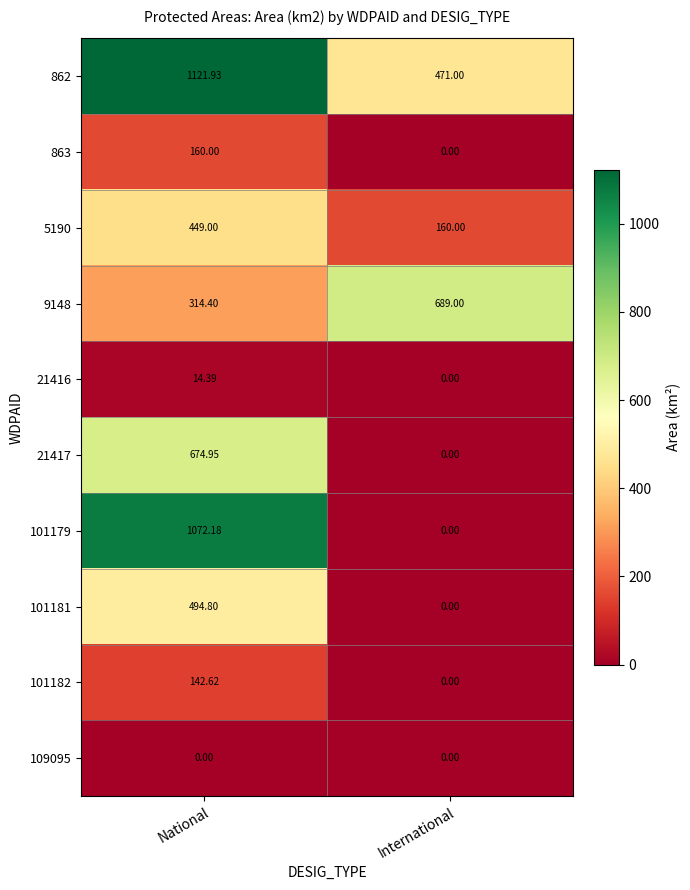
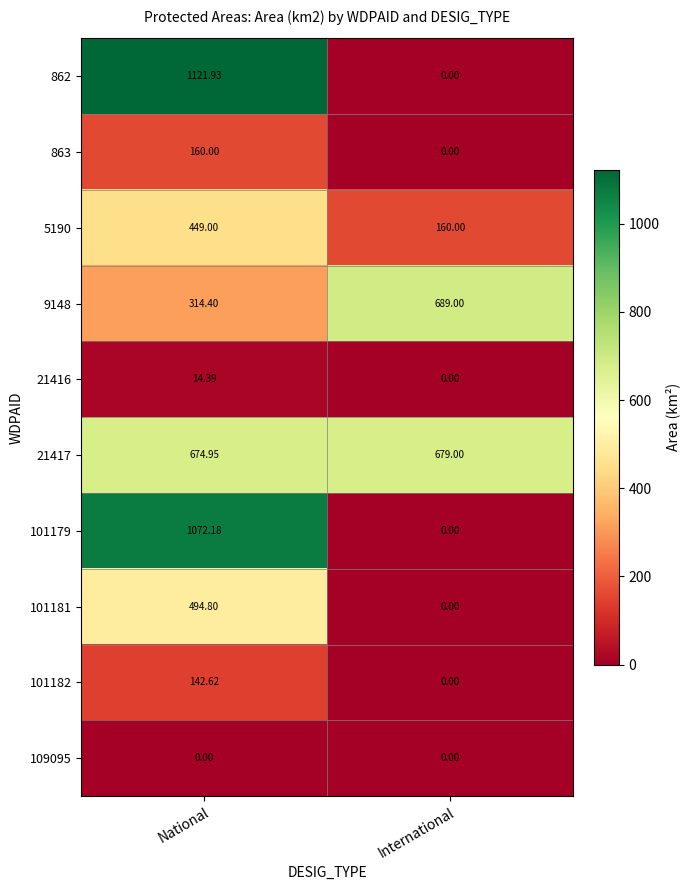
862, International: 471.00 -> 0.00
21417, International: 0.00 -> 679.00
